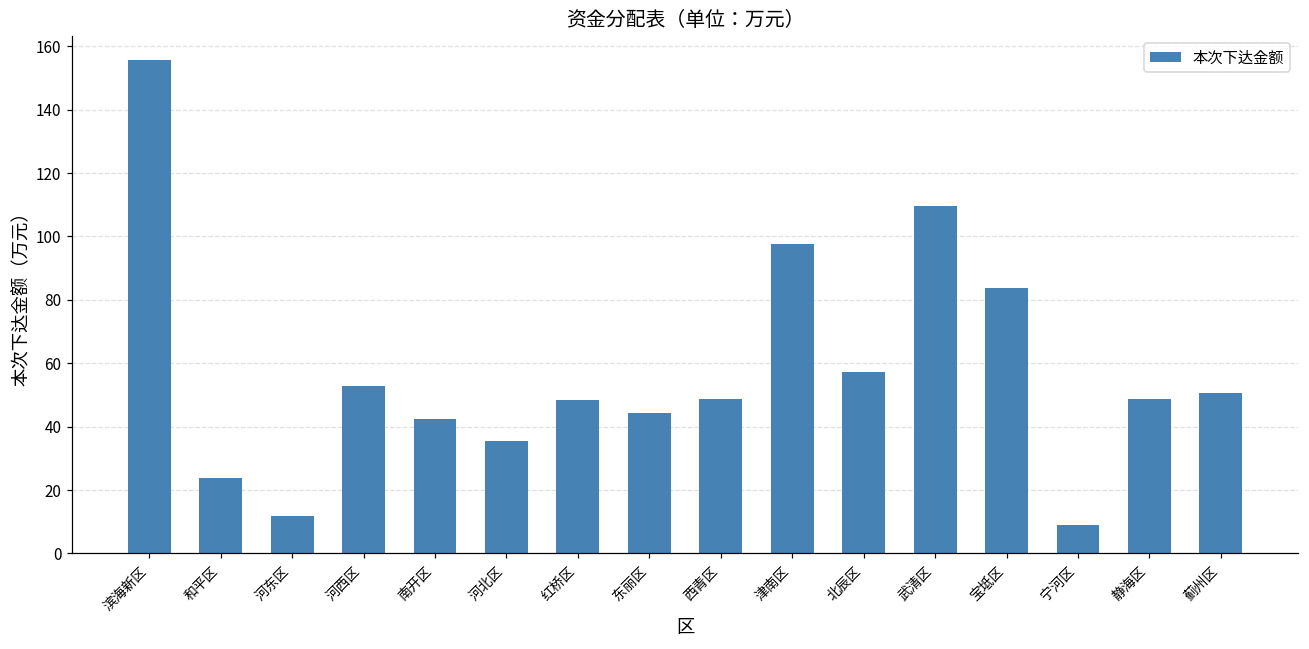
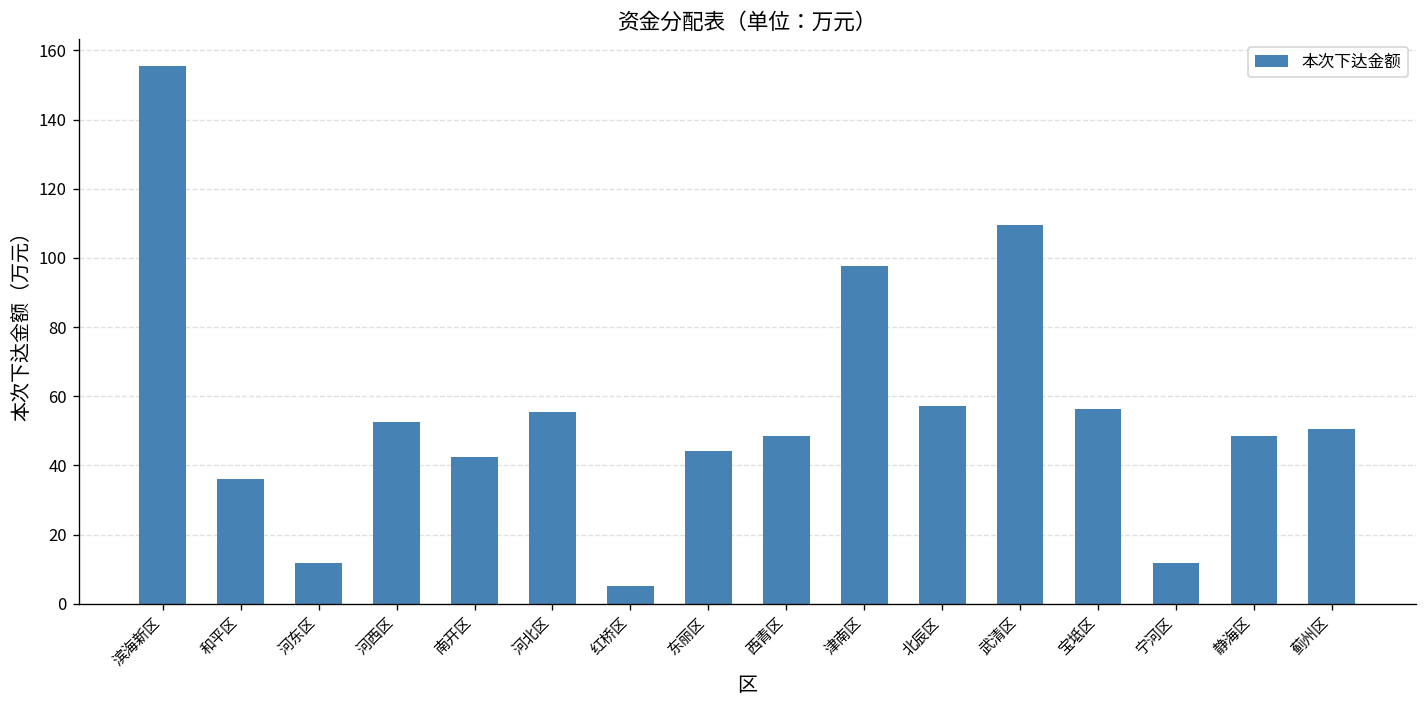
和平区: 24 -> 36
河北区: 36 -> 56
红桥区: 48 -> 5
宝坻区: 84 -> 56
宁河区: 9 -> 12
